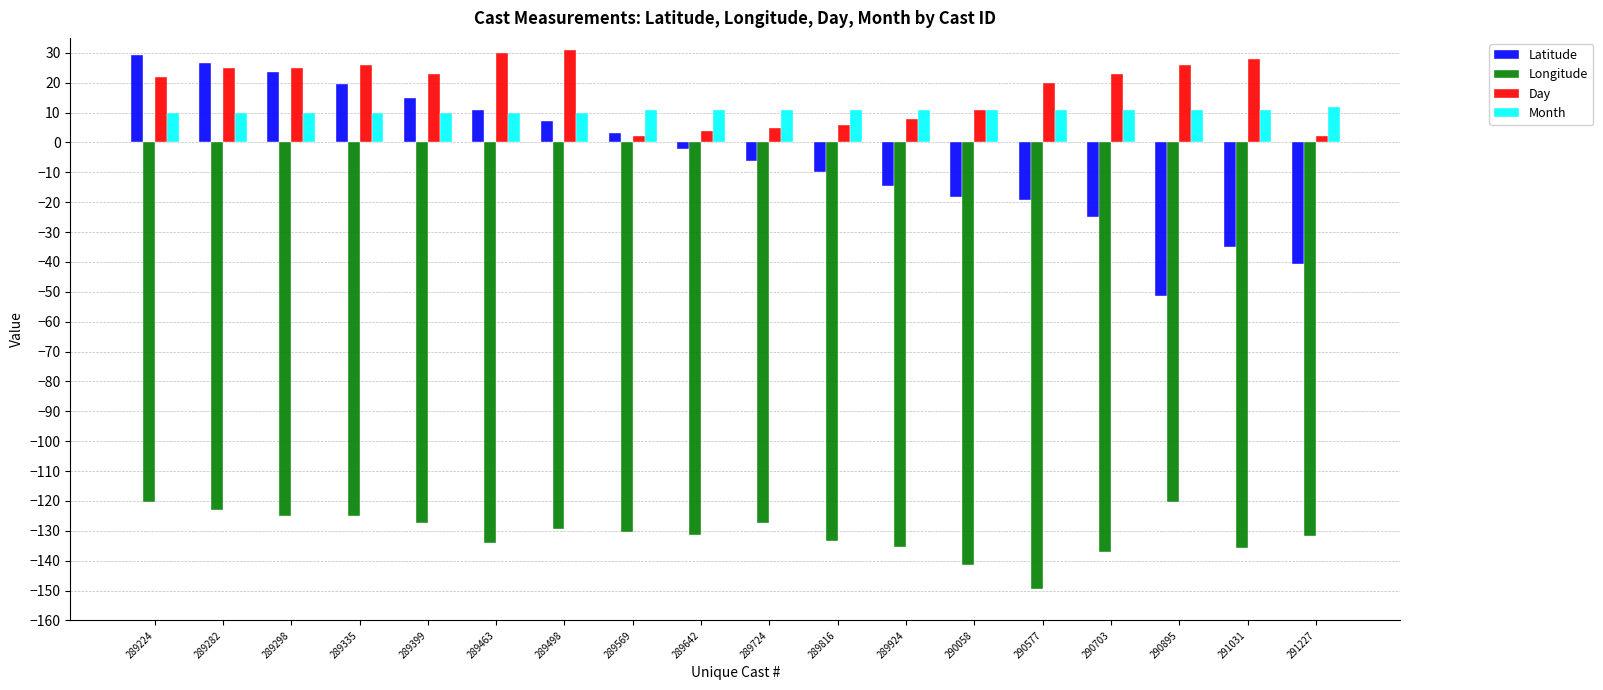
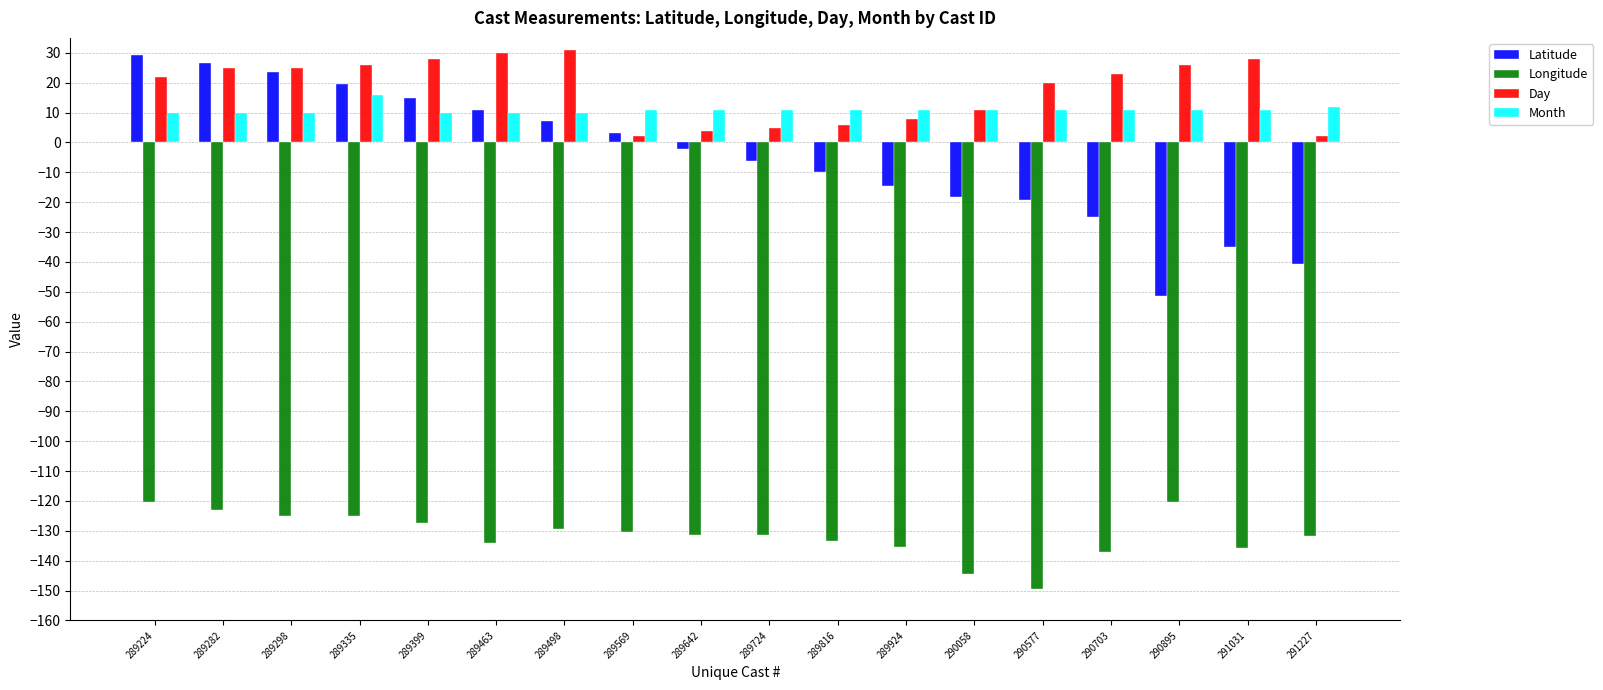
Month, 289335: 10 -> 16
Day, 289399: 23 -> 28
Longitude, 289724: -128 -> -132
Longitude, 290058: -141 -> -144
